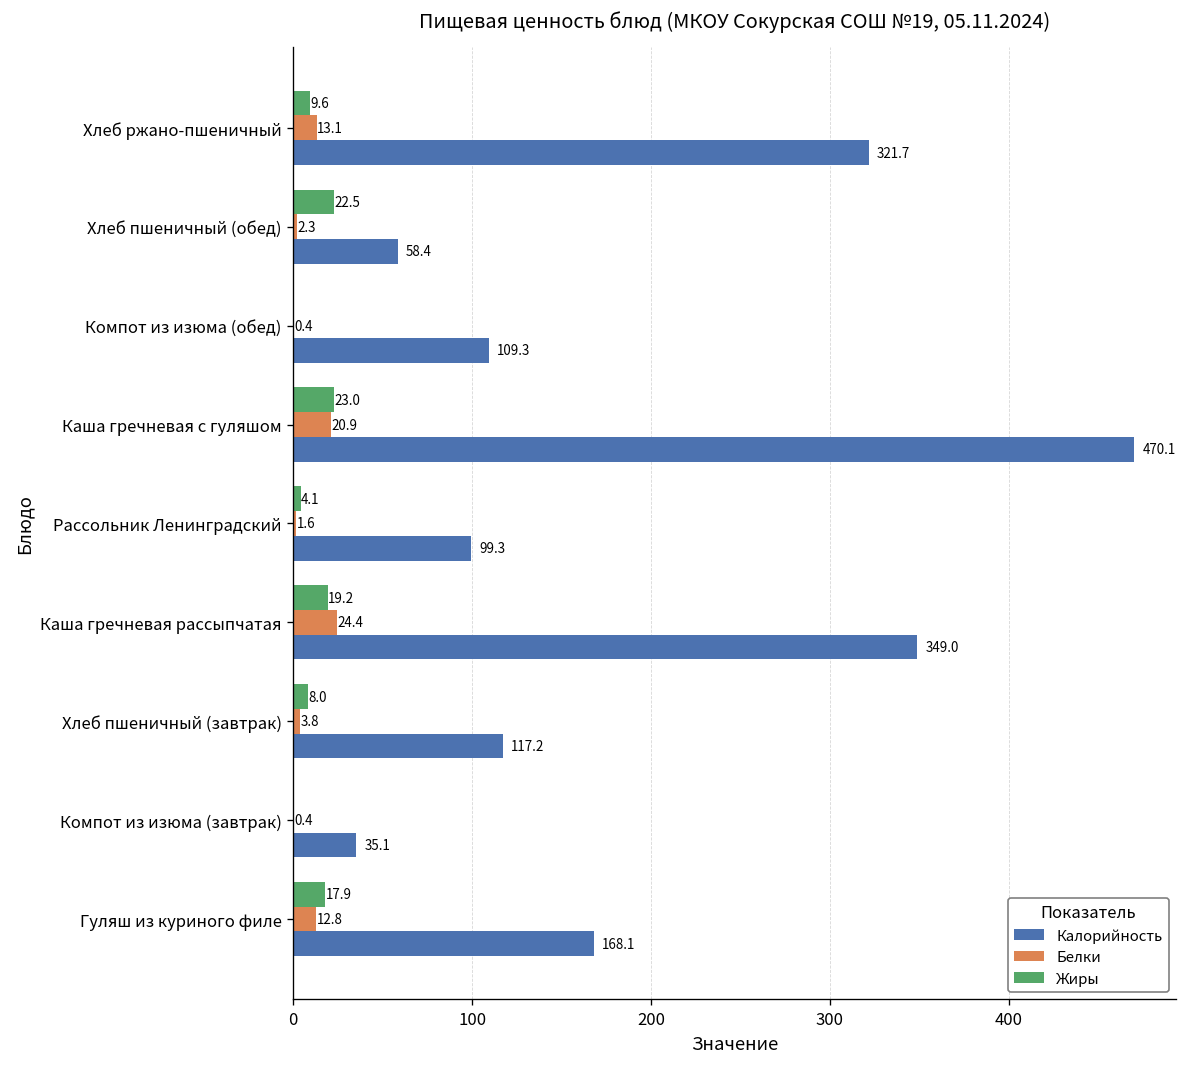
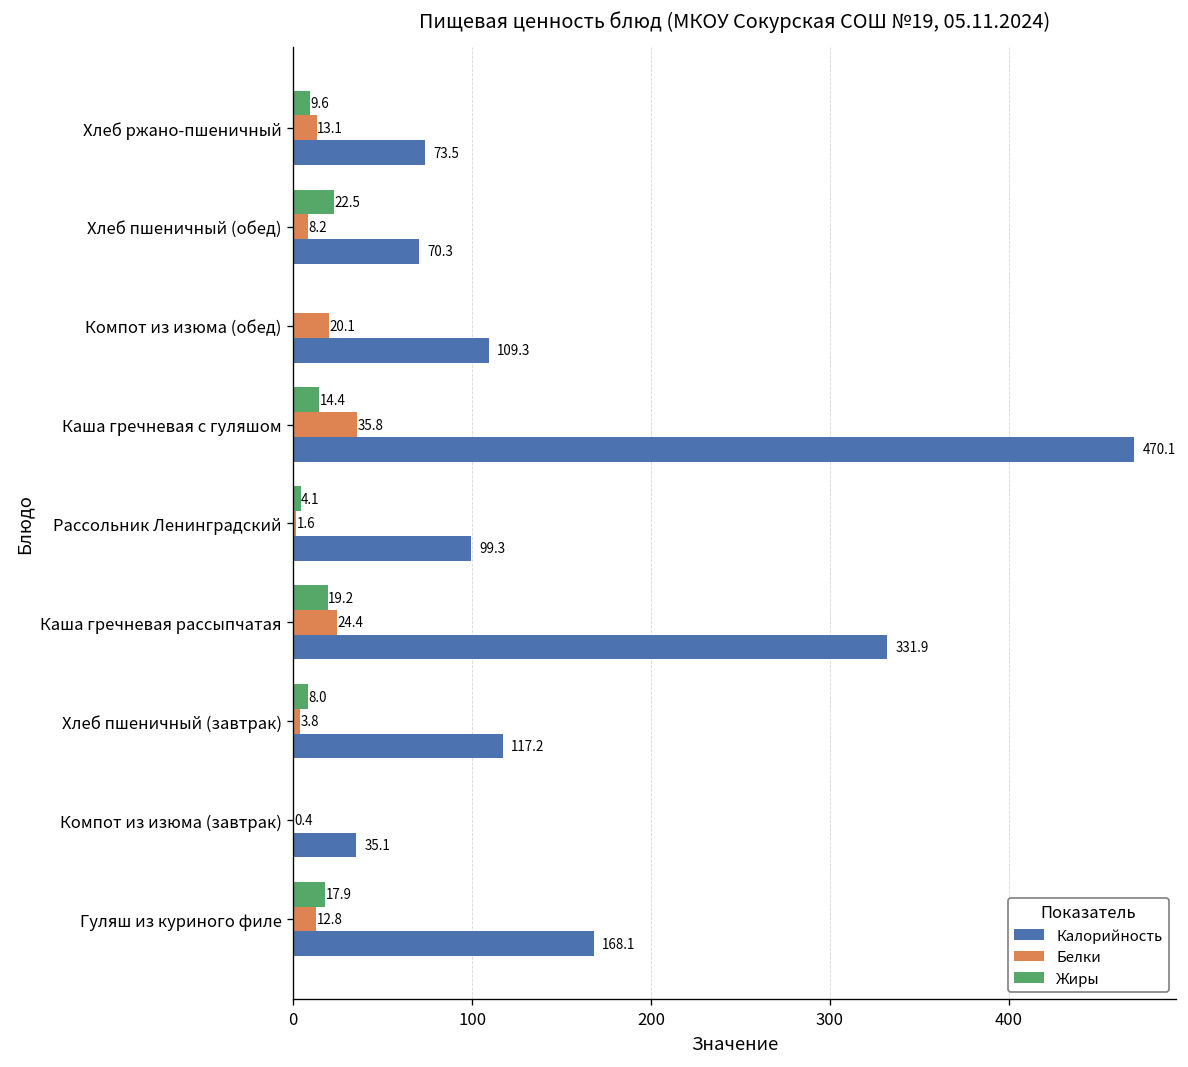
Калорийность, Хлеб ржано-пшеничный: 321.7 -> 73.5
Белки, Хлеб пшеничный (обед): 2.3 -> 8.2
Калорийность, Хлеб пшеничный (обед): 58.4 -> 70.3
Белки, Компот из изюма (обед): 0.4 -> 20.1
Жиры, Каша гречневая с гуляшом: 23.0 -> 14.4
Белки, Каша гречневая с гуляшом: 20.9 -> 35.8
Калорийность, Каша гречневая рассыпчатая: 349.0 -> 331.9
